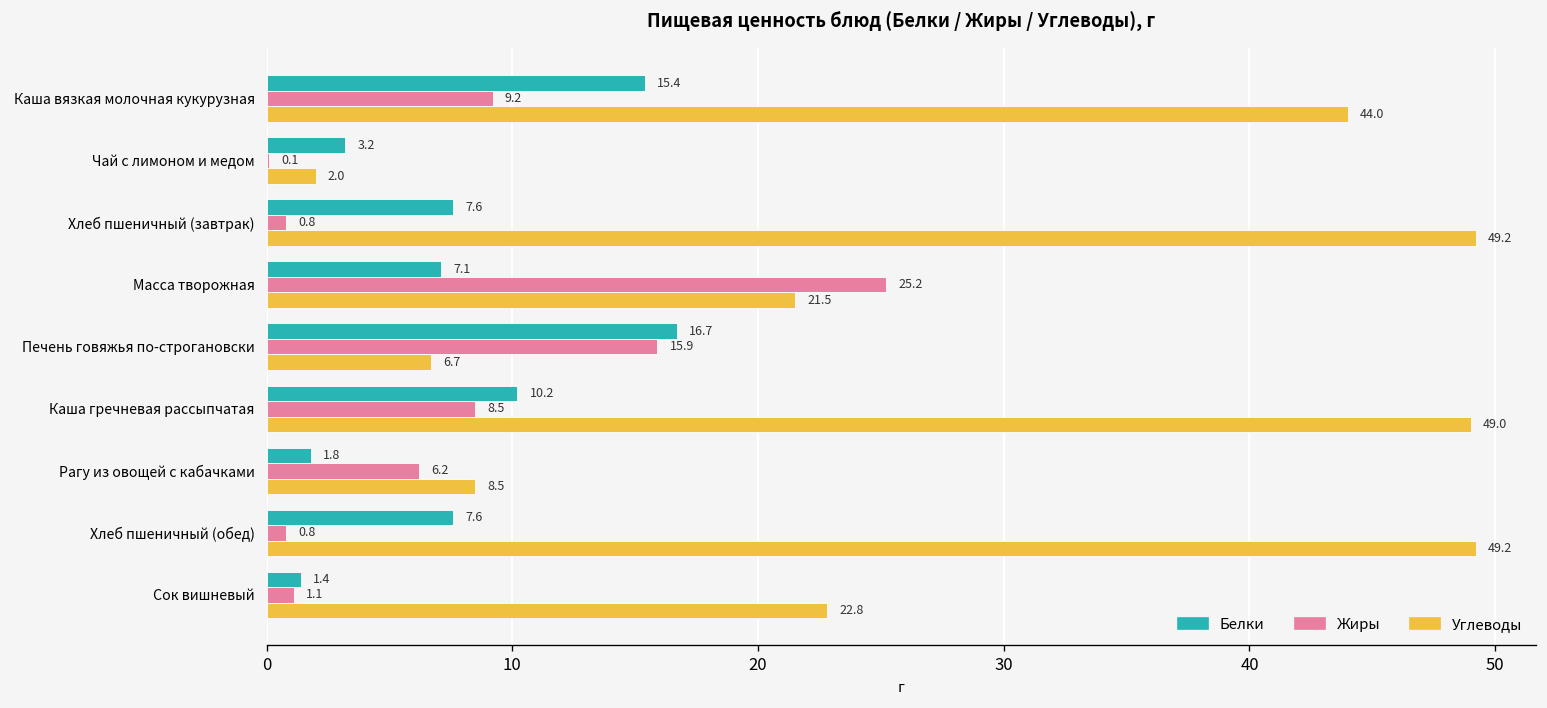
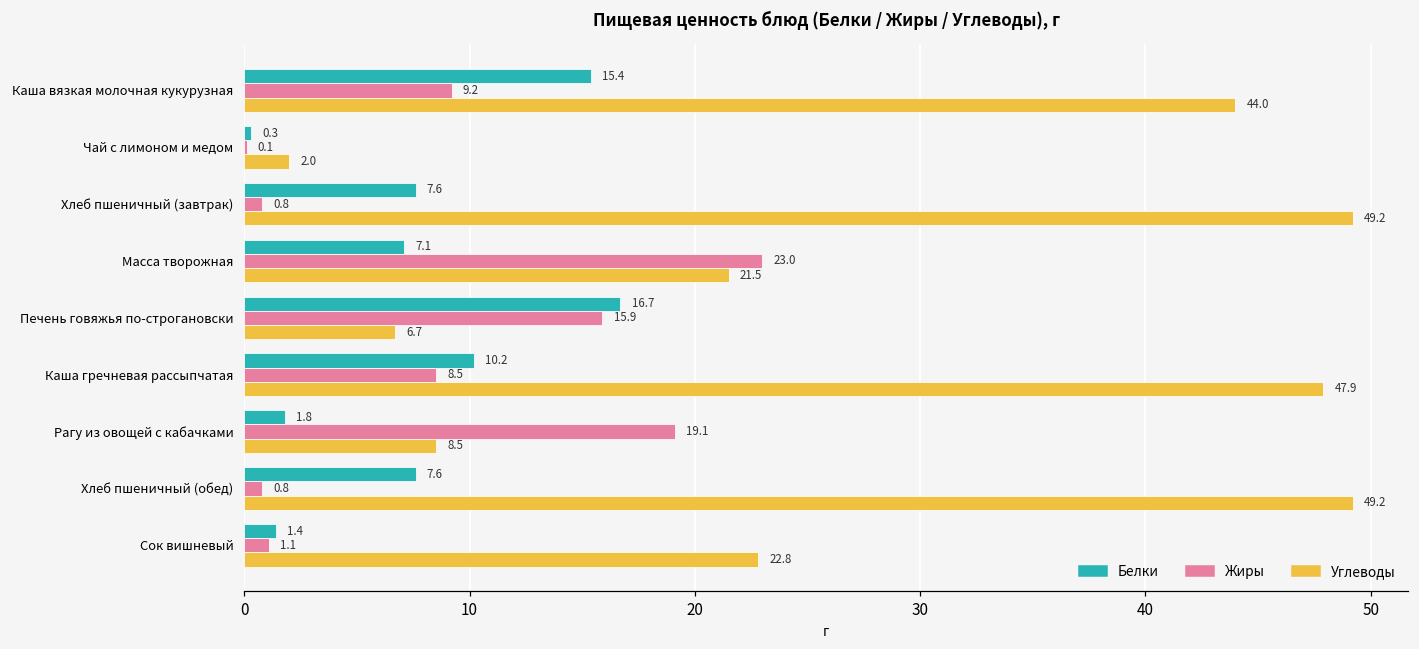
Белки, Чай с лимоном и медом: 3.2 -> 0.3
Жиры, Масса творожная: 25.2 -> 23.0
Углеводы, Каша гречневая рассыпчатая: 49.0 -> 47.9
Жиры, Рагу из овощей с кабачками: 6.2 -> 19.1
